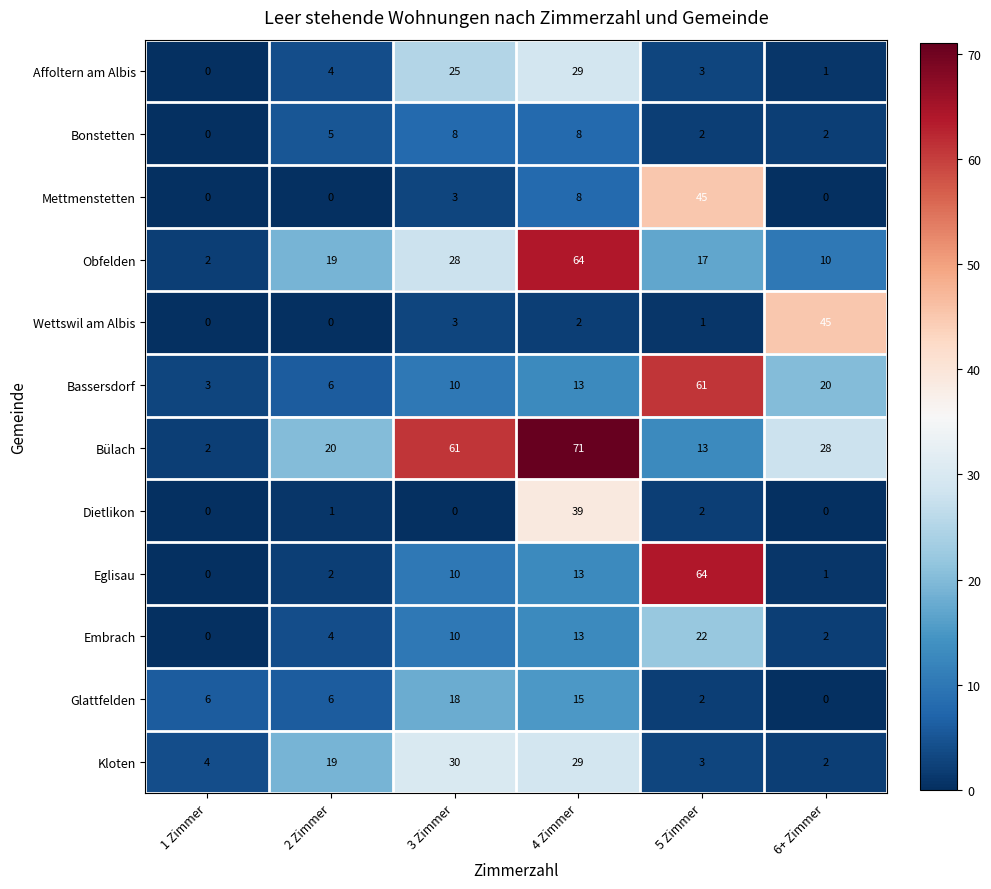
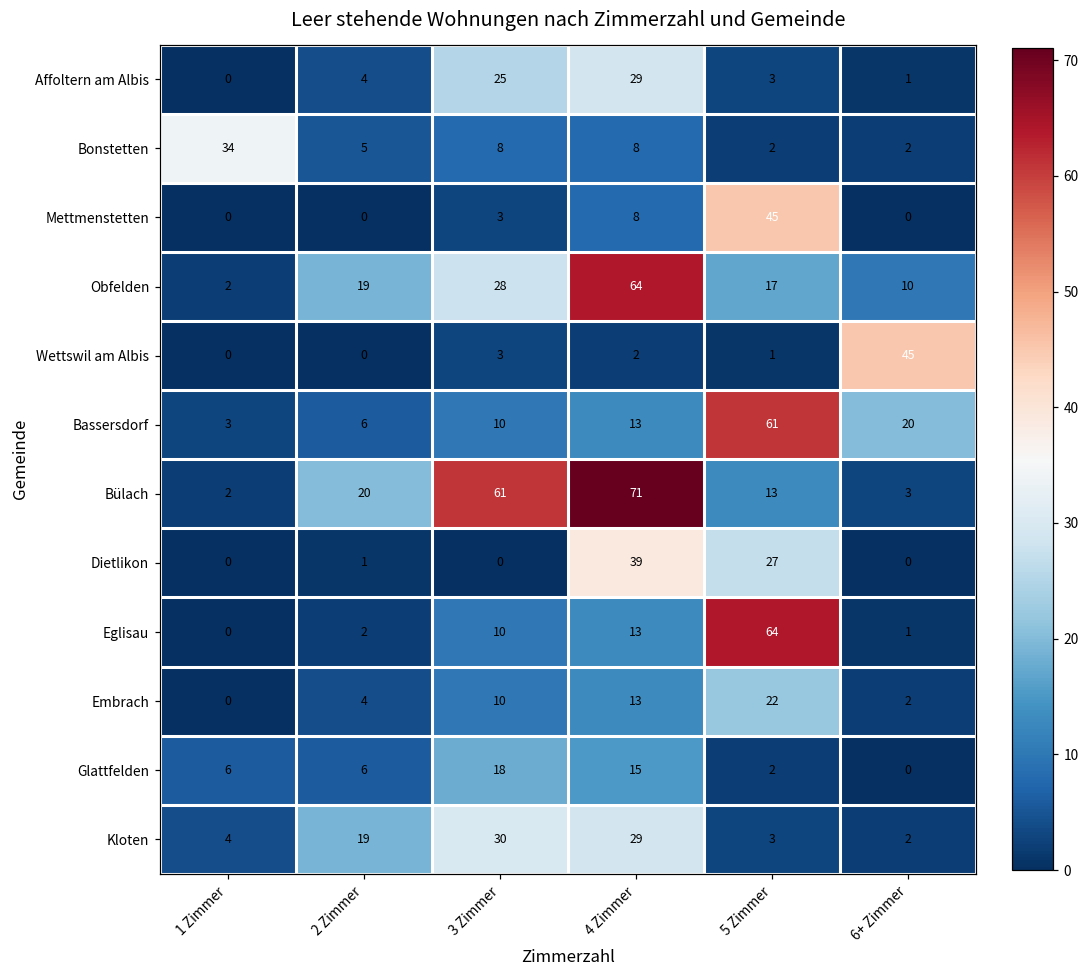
Bonstetten, 1 Zimmer: 0 -> 34
Bülach, 6+ Zimmer: 28 -> 3
Dietlikon, 5 Zimmer: 2 -> 27
